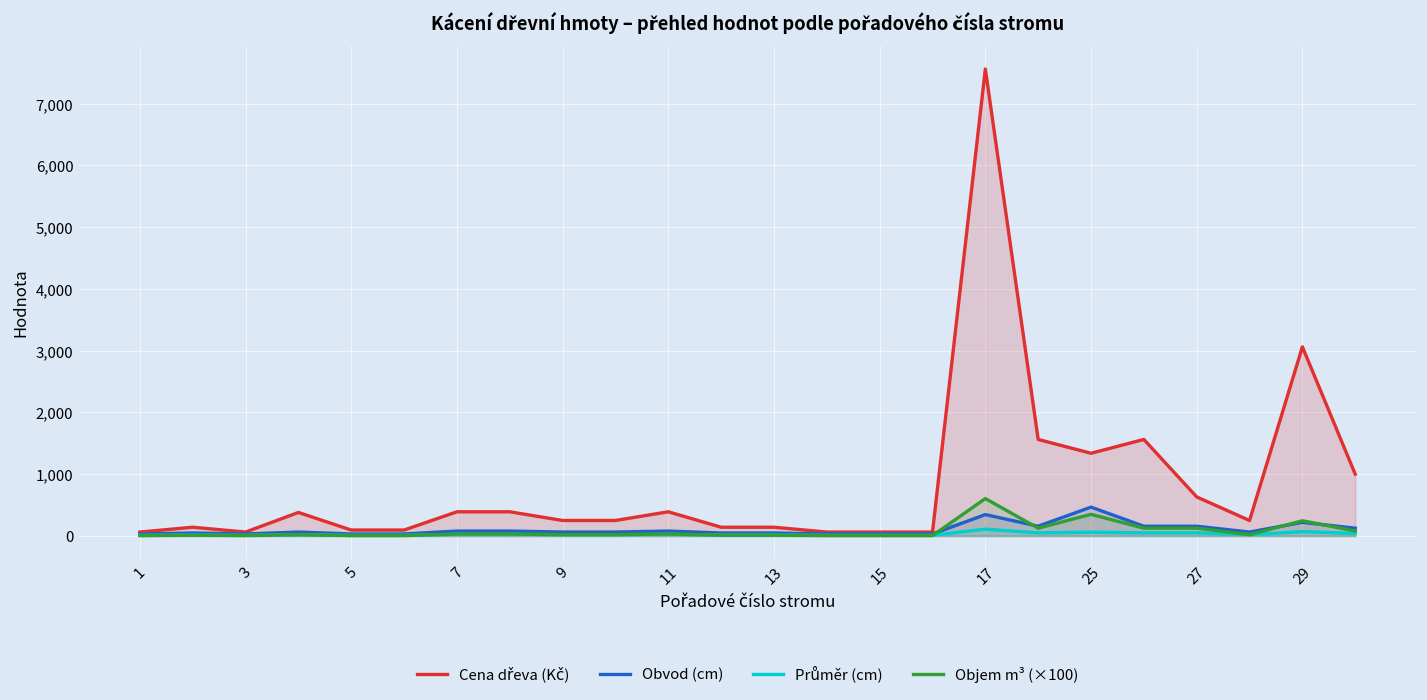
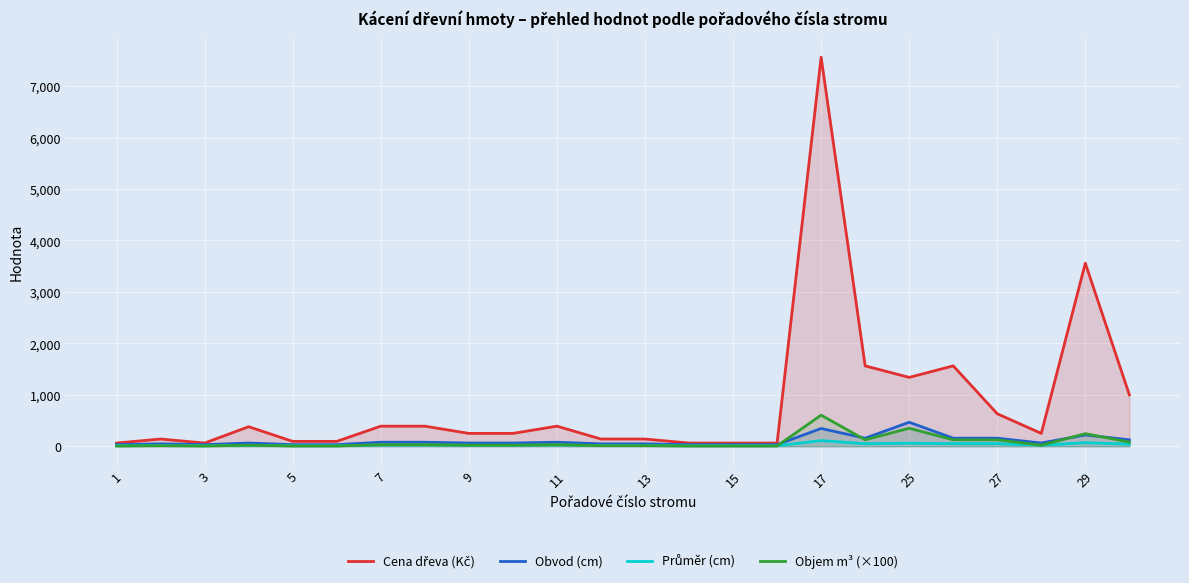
Cena dřeva (Kč), 29: 3,100 -> 3,600
